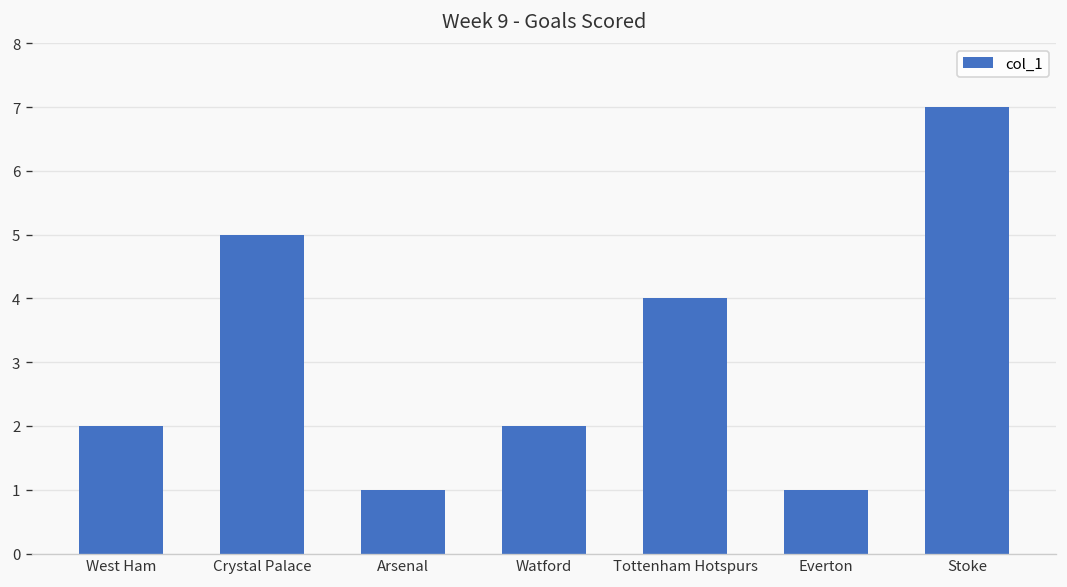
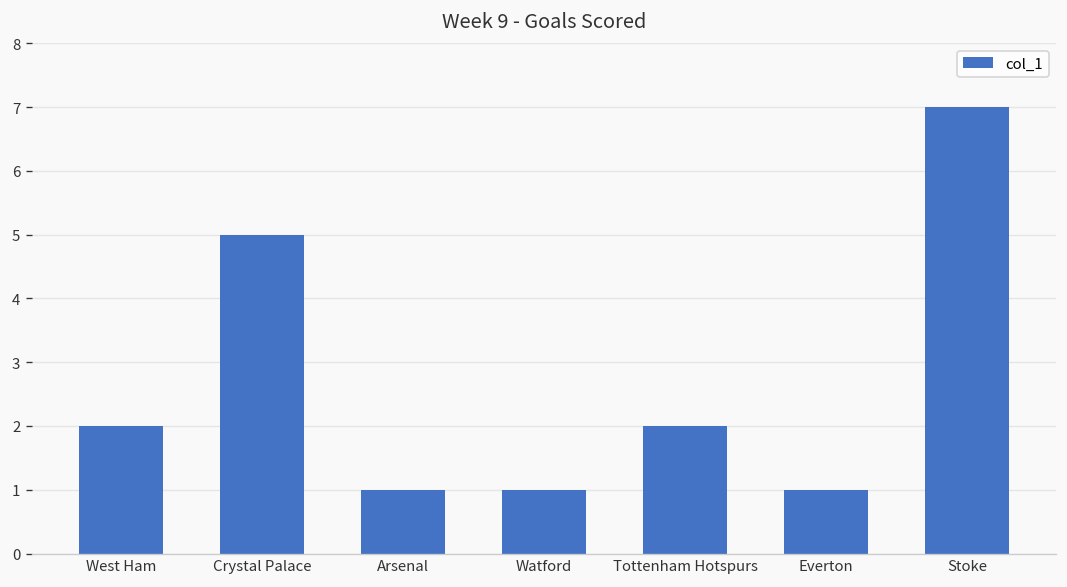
Watford: 2 -> 1
Tottenham Hotspurs: 4 -> 2
